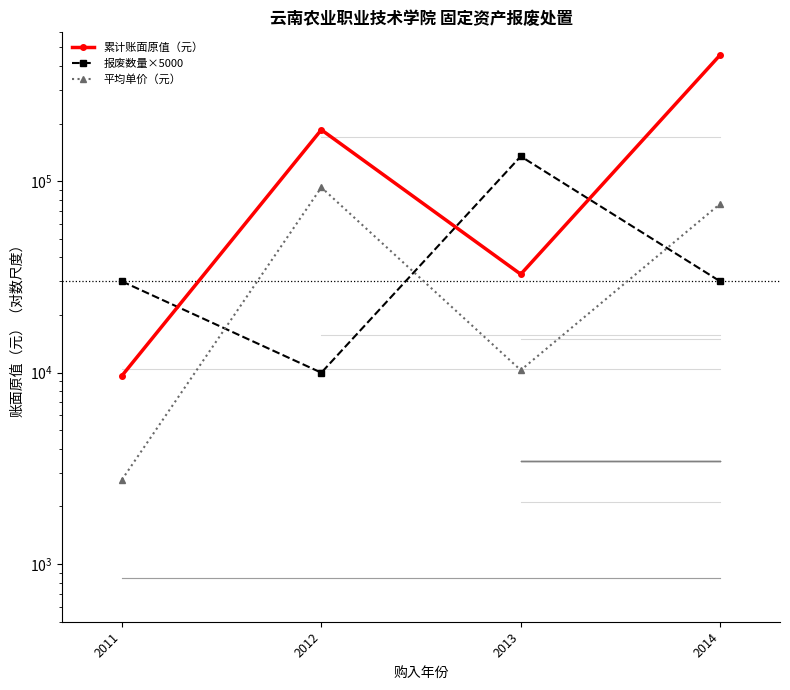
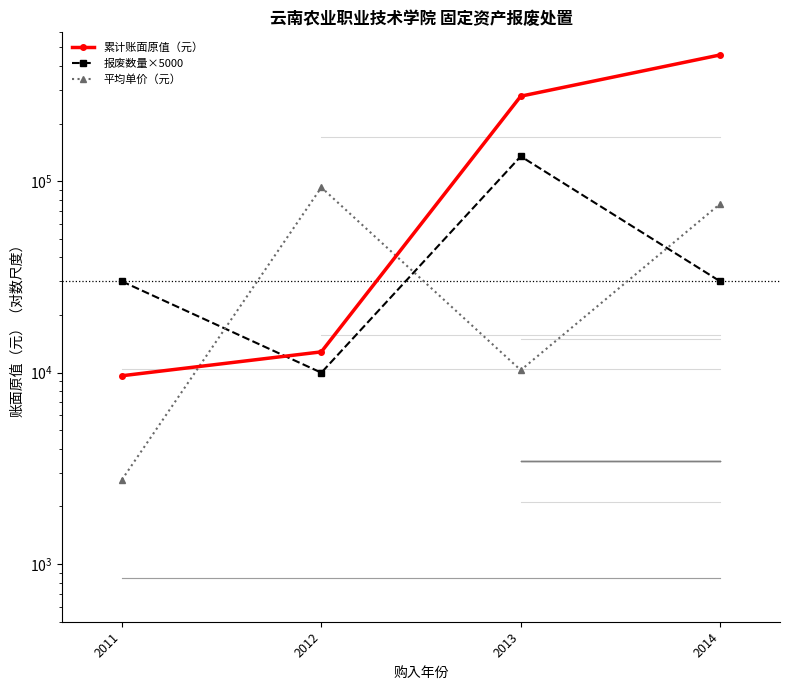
累计账面原值（元）, 2012: 190000 -> 13000
累计账面原值（元）, 2013: 33000 -> 280000
